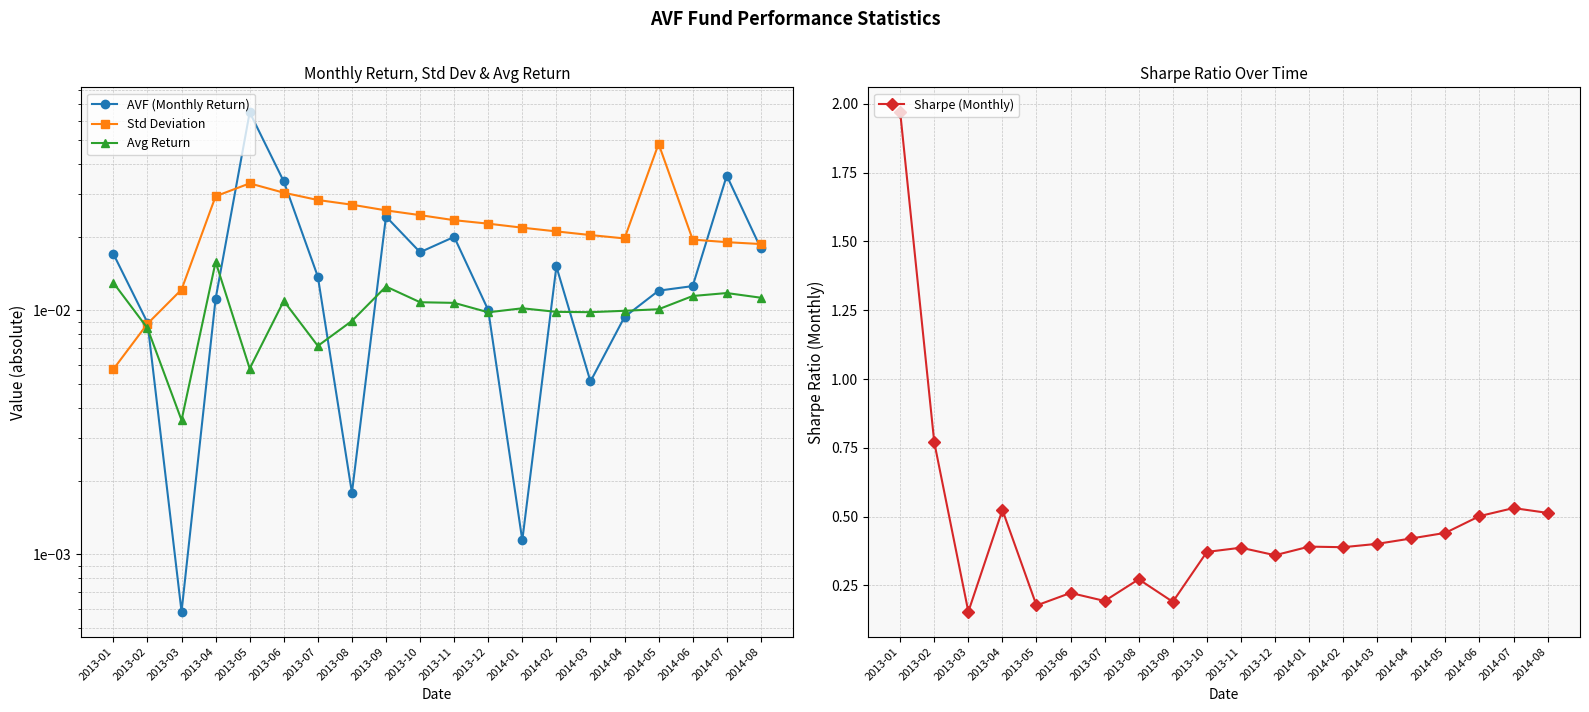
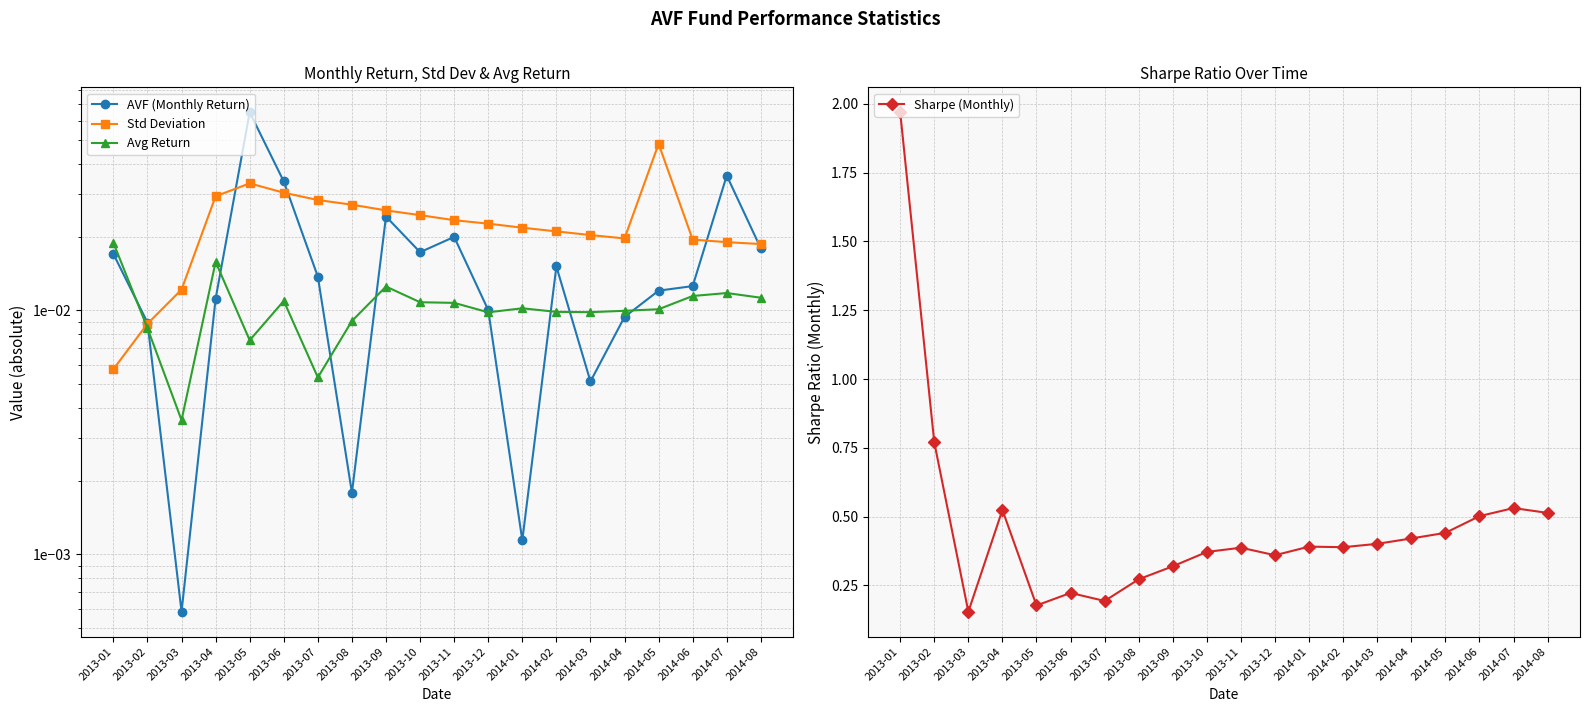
Monthly Return, Std Dev & Avg Return, Avg Return, 2013-01: 0.013 -> 0.019
Monthly Return, Std Dev & Avg Return, Avg Return, 2013-05: 0.0058 -> 0.0075
Monthly Return, Std Dev & Avg Return, Avg Return, 2013-07: 0.0072 -> 0.0053
Sharpe Ratio Over Time, 2013-09: 0.19 -> 0.32
